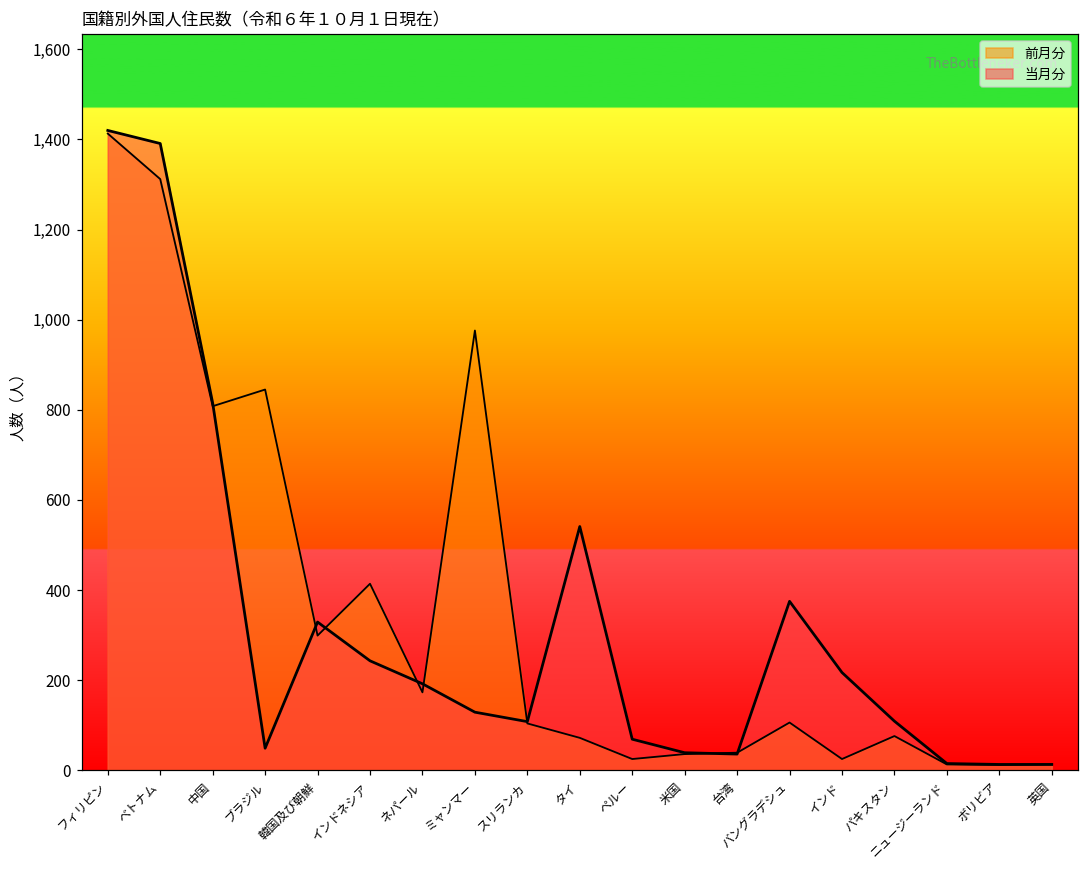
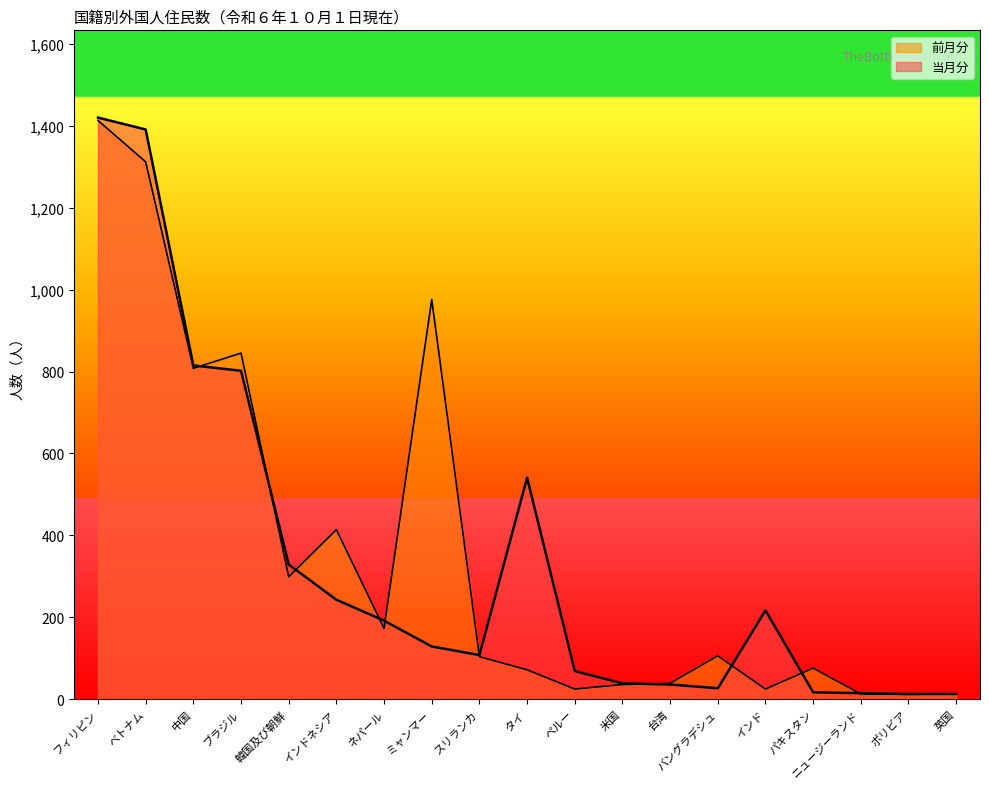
当月分, ブラジル: 50 -> 800
当月分, バングラデシュ: 380 -> 30
当月分, パキスタン: 110 -> 20
